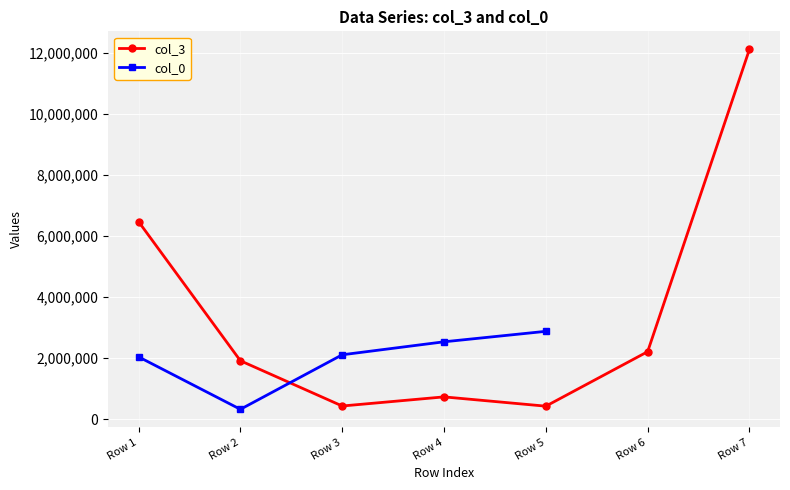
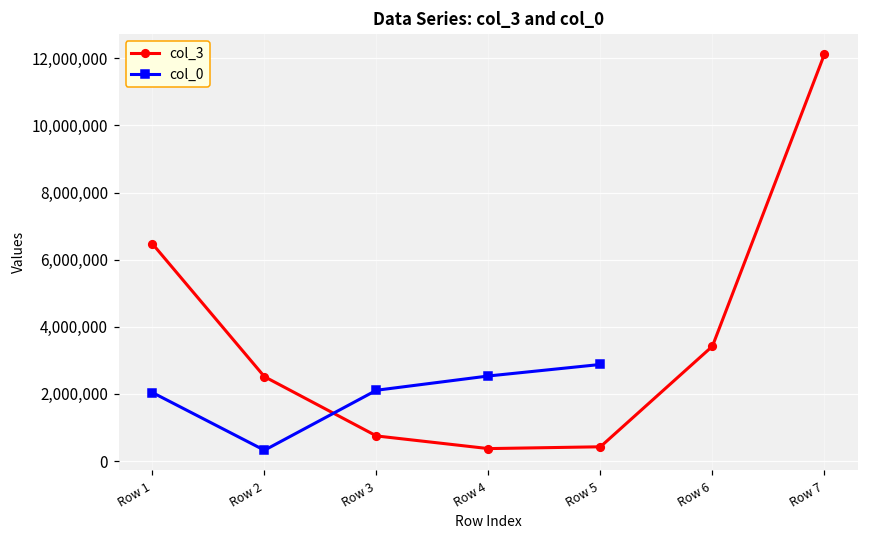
col_3, Row 2: 1,900,000 -> 2,500,000
col_3, Row 3: 400,000 -> 700,000
col_3, Row 4: 700,000 -> 400,000
col_3, Row 6: 2,200,000 -> 3,400,000
